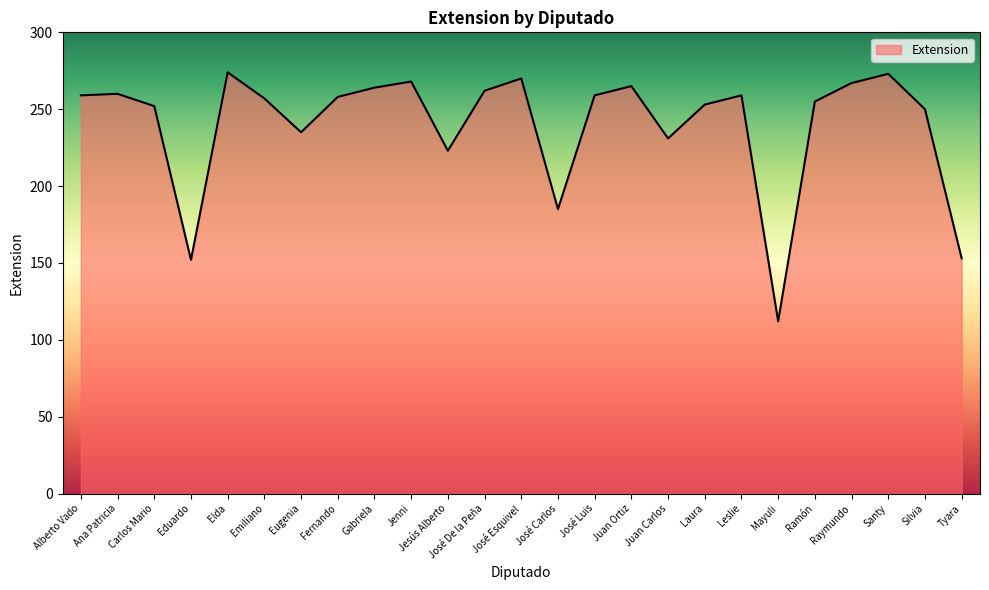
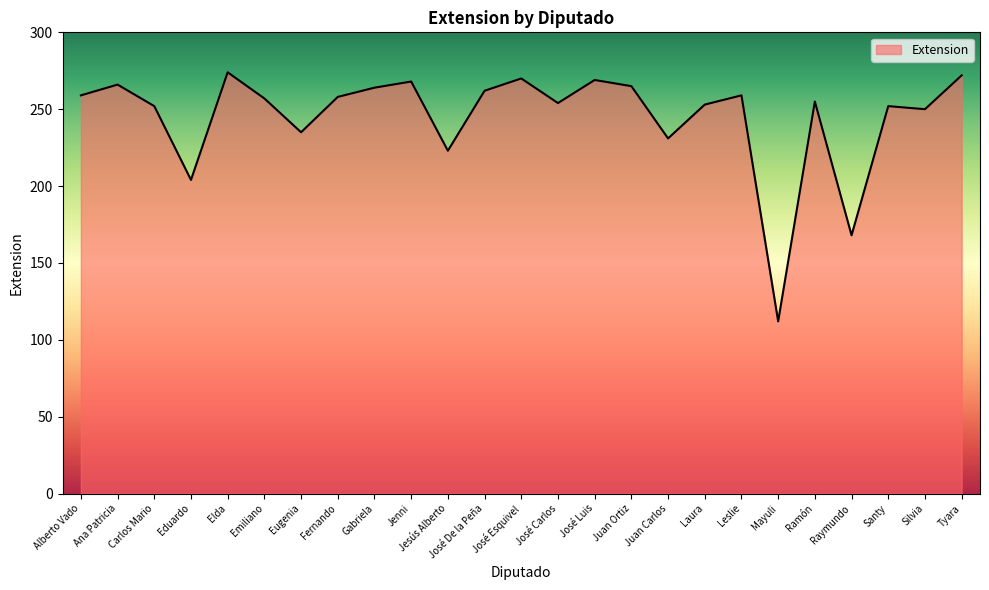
Ana Patricia: 260 -> 266
Eduardo: 152 -> 204
José Carlos: 185 -> 254
José Luis: 259 -> 269
Raymundo: 267 -> 168
Santy: 273 -> 252
Tyara: 153 -> 272
